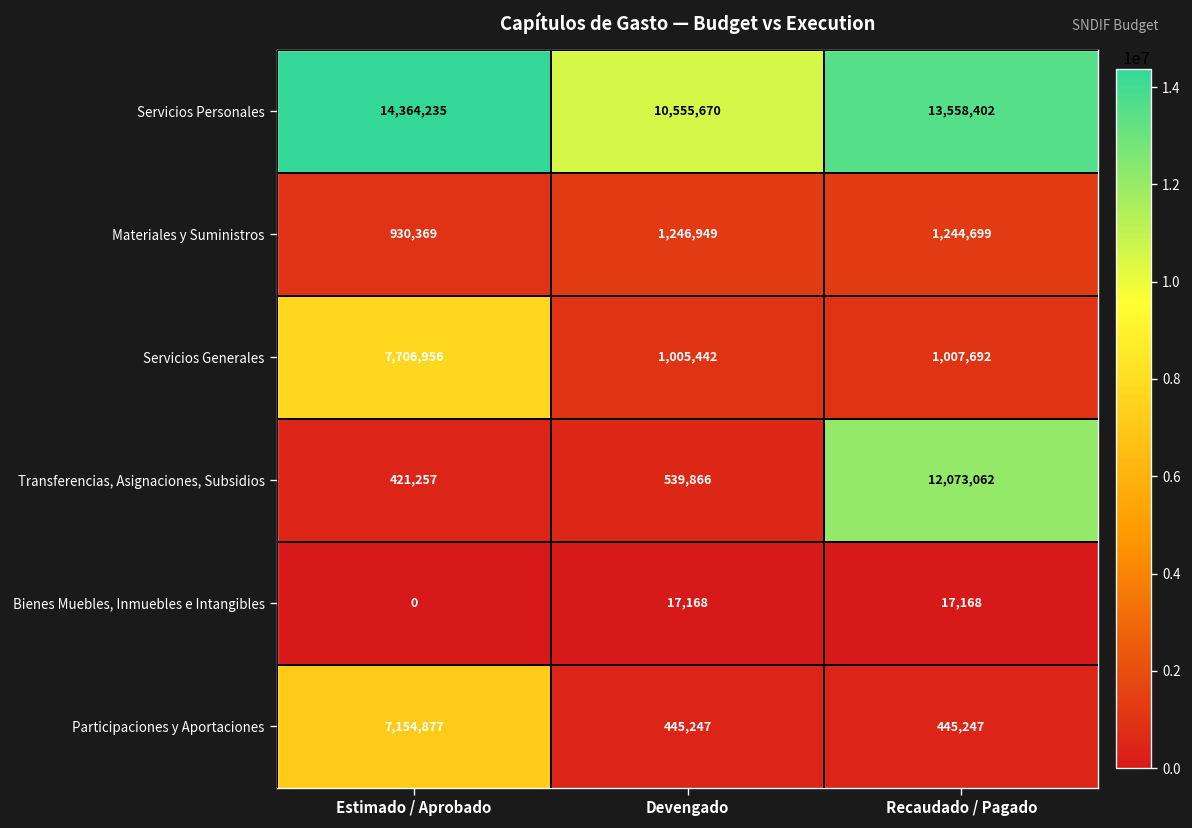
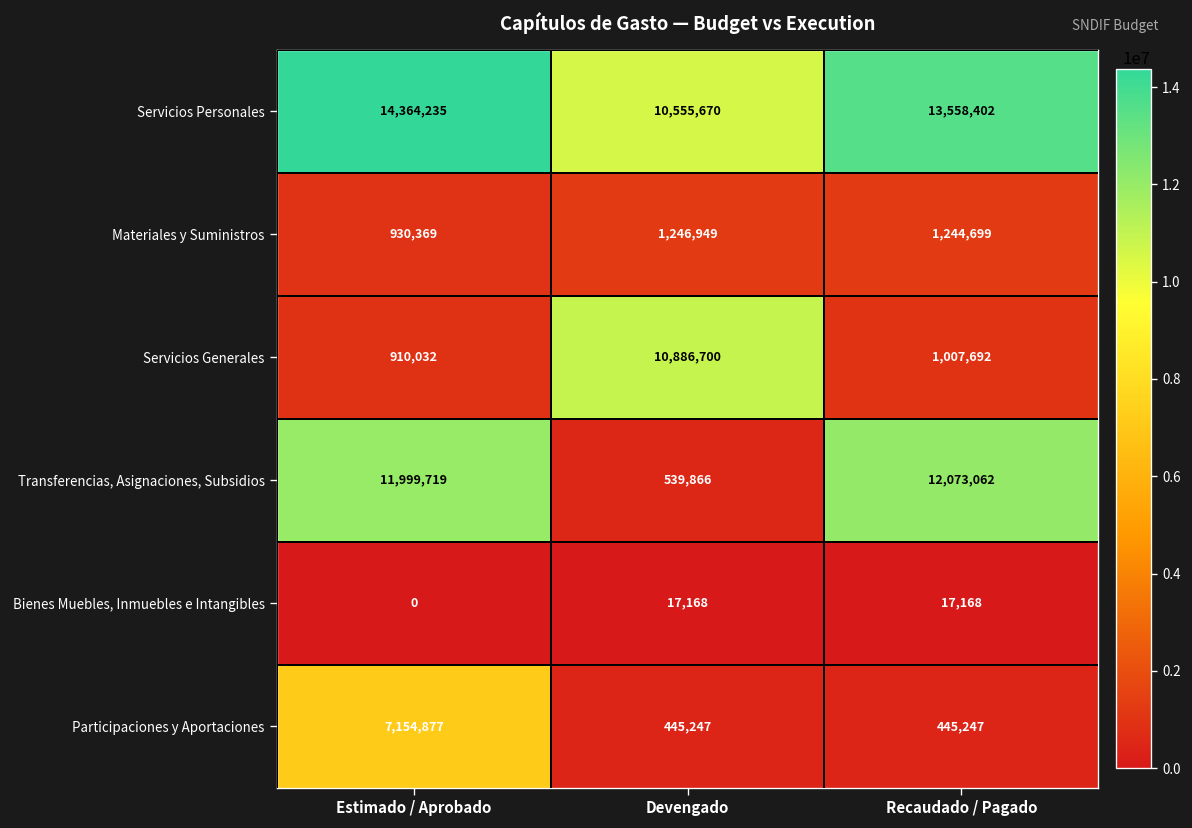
Servicios Generales, Estimado / Aprobado: 7,706,956 -> 910,032
Servicios Generales, Devengado: 1,005,442 -> 10,886,700
Transferencias, Asignaciones, Subsidios, Estimado / Aprobado: 421,257 -> 11,999,719
